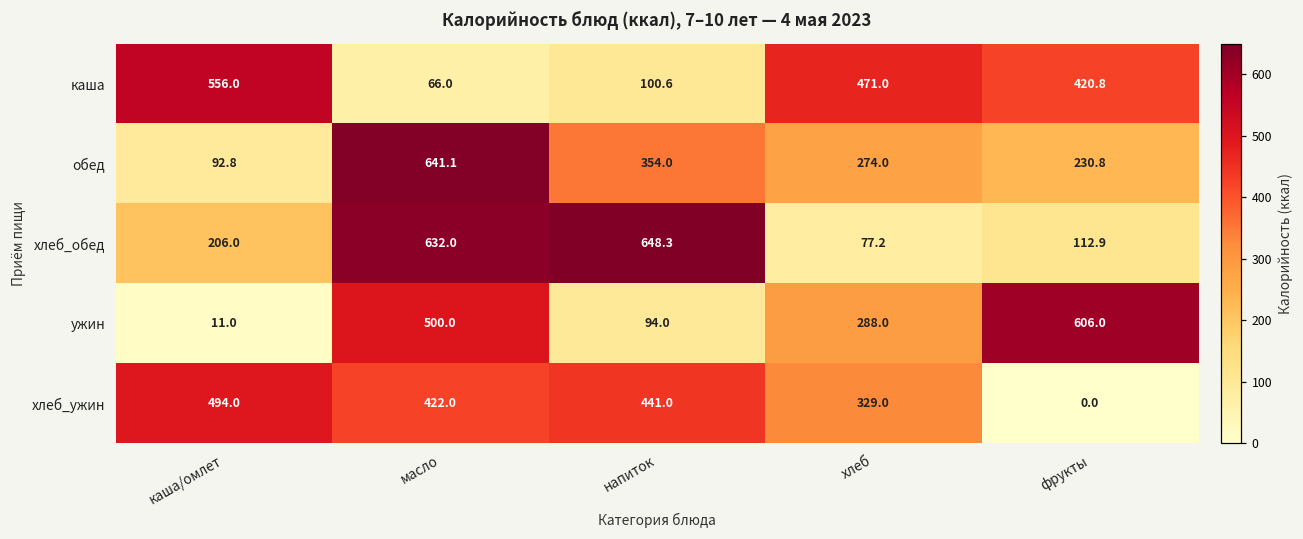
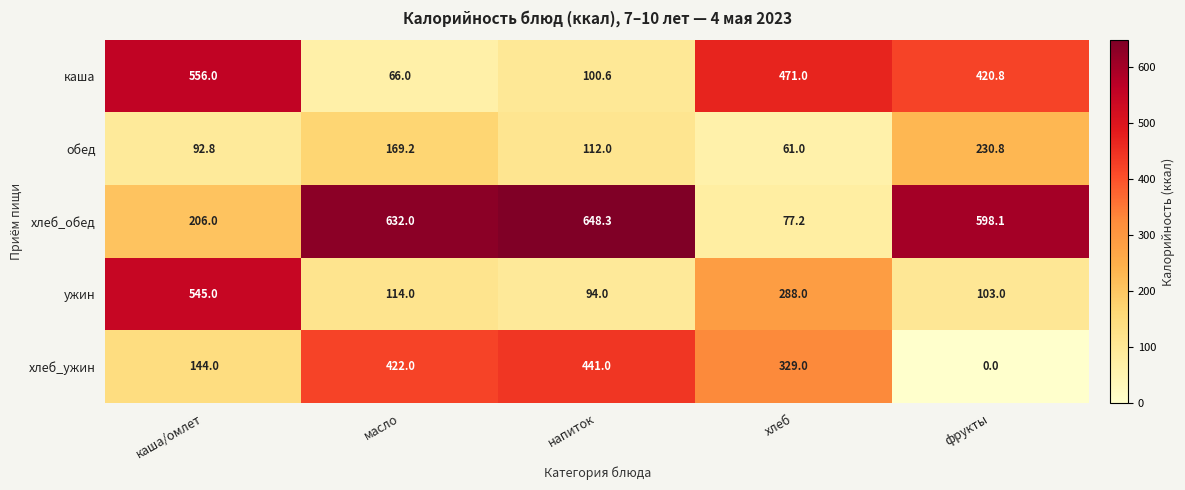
обед, масло: 641.1 -> 169.2
обед, напиток: 354.0 -> 112.0
обед, хлеб: 274.0 -> 61.0
хлеб_обед, фрукты: 112.9 -> 598.1
ужин, каша/омлет: 11.0 -> 545.0
ужин, масло: 500.0 -> 114.0
ужин, фрукты: 606.0 -> 103.0
хлеб_ужин, каша/омлет: 494.0 -> 144.0
